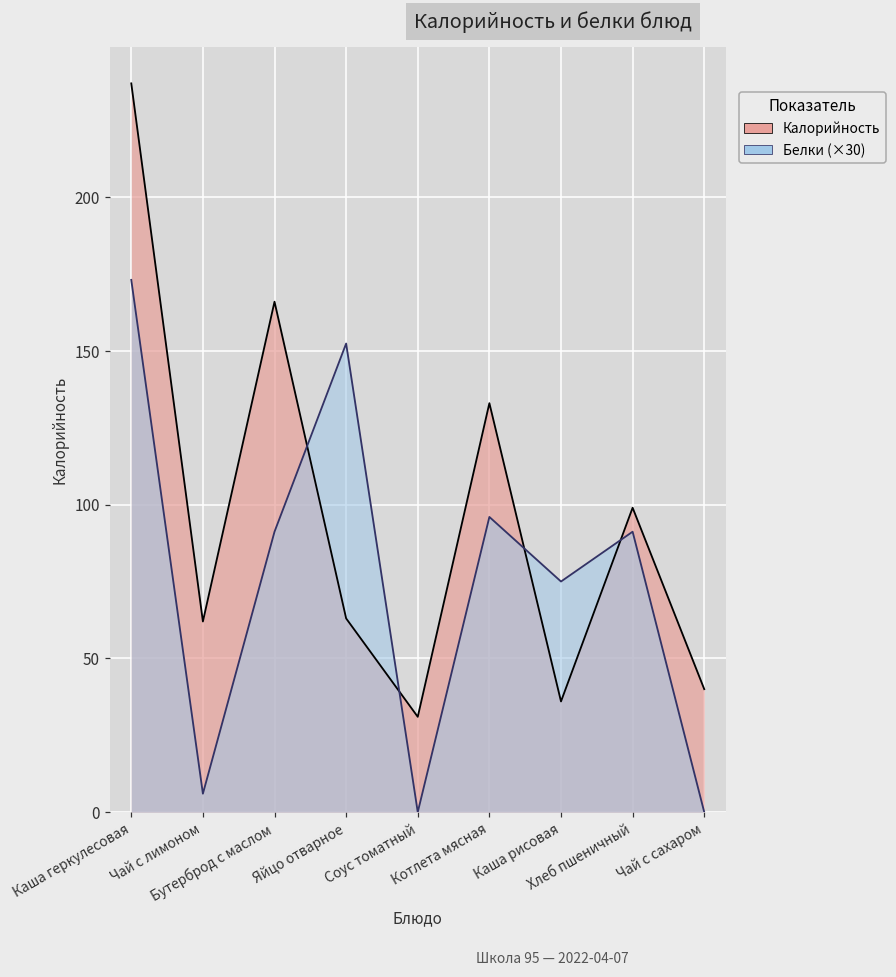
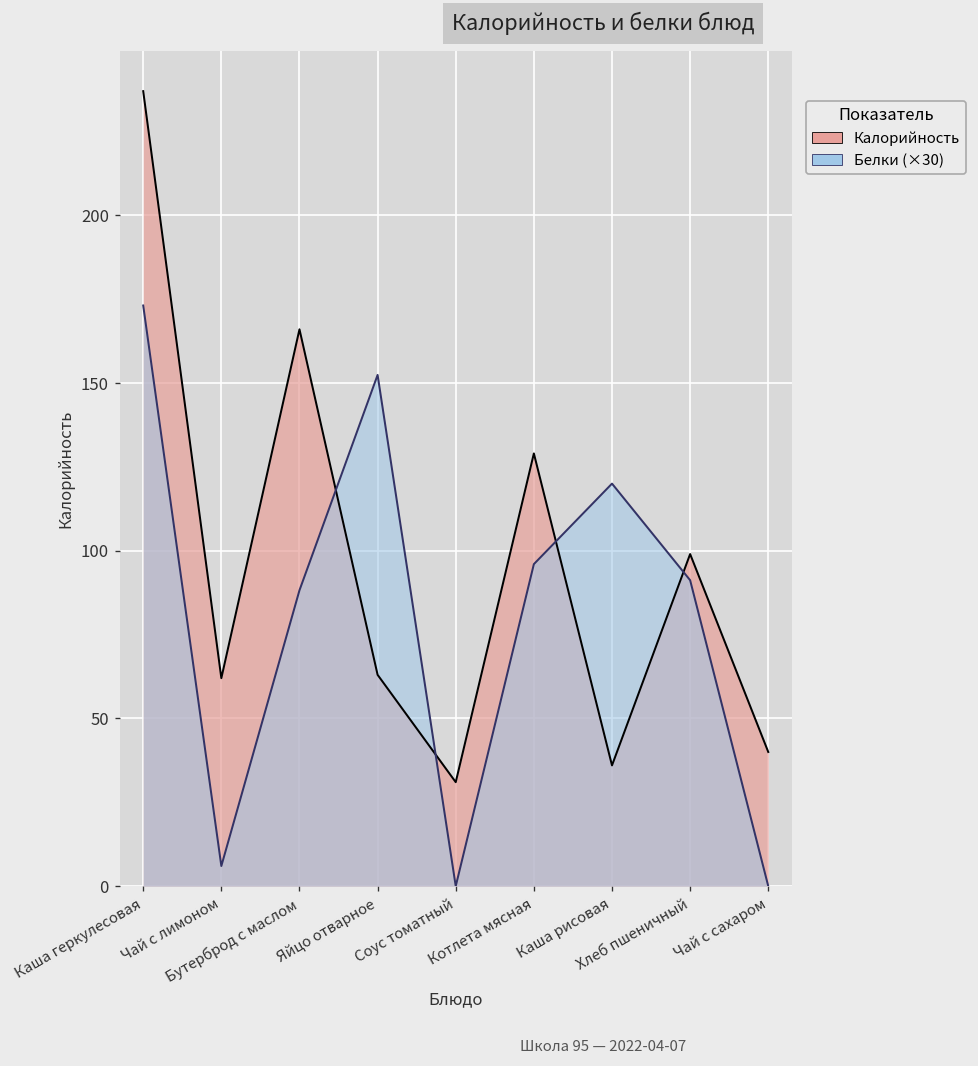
Белки (×30), Бутерброд с маслом: 91 -> 88
Калорийность, Котлета мясная: 133 -> 129
Белки (×30), Каша рисовая: 75 -> 120
